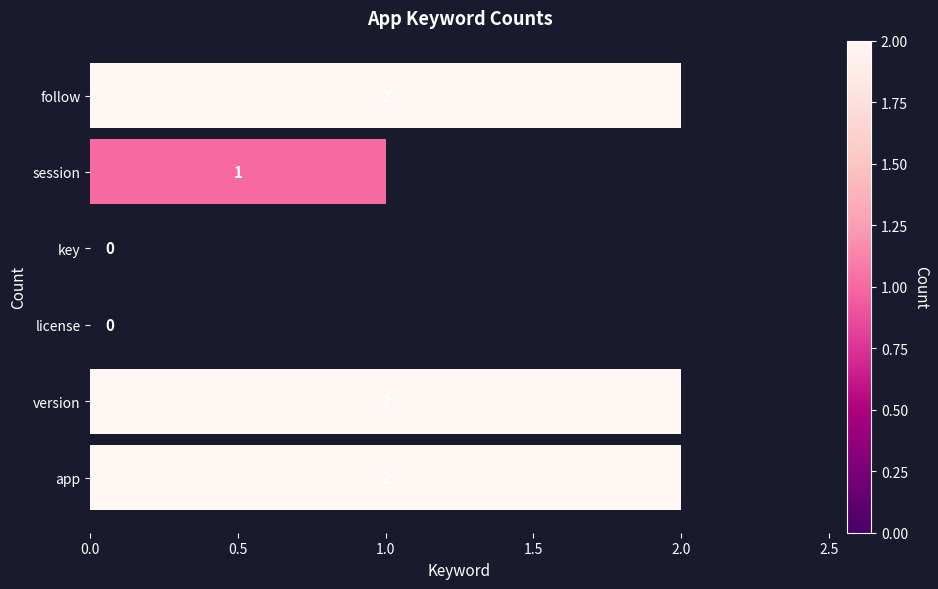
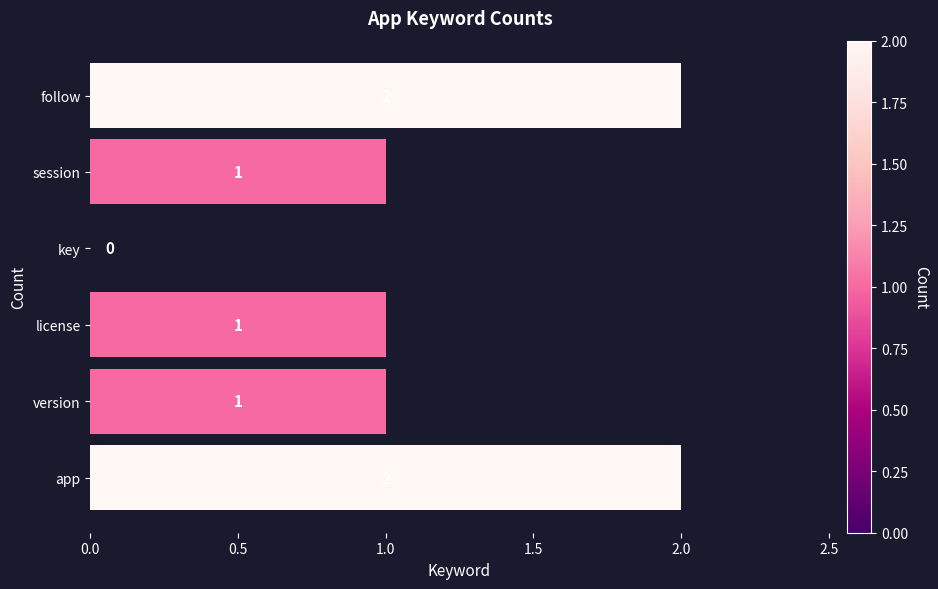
license: 0 -> 1
version: 2 -> 1
